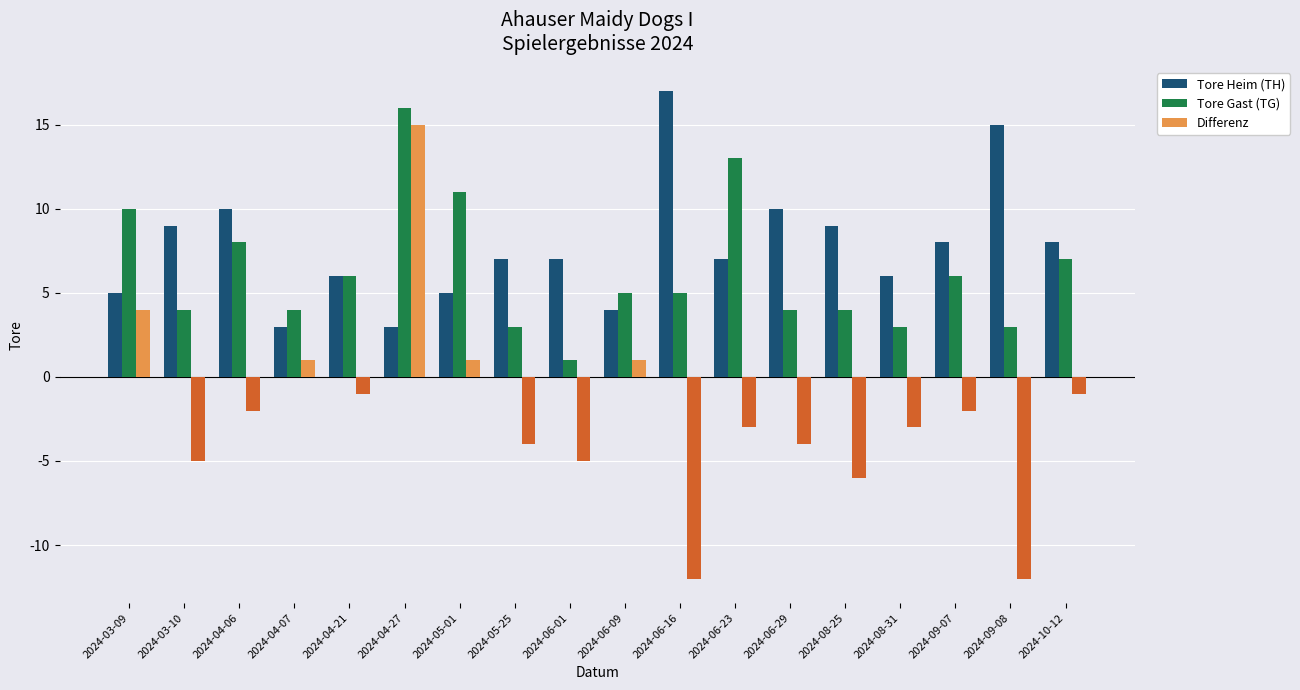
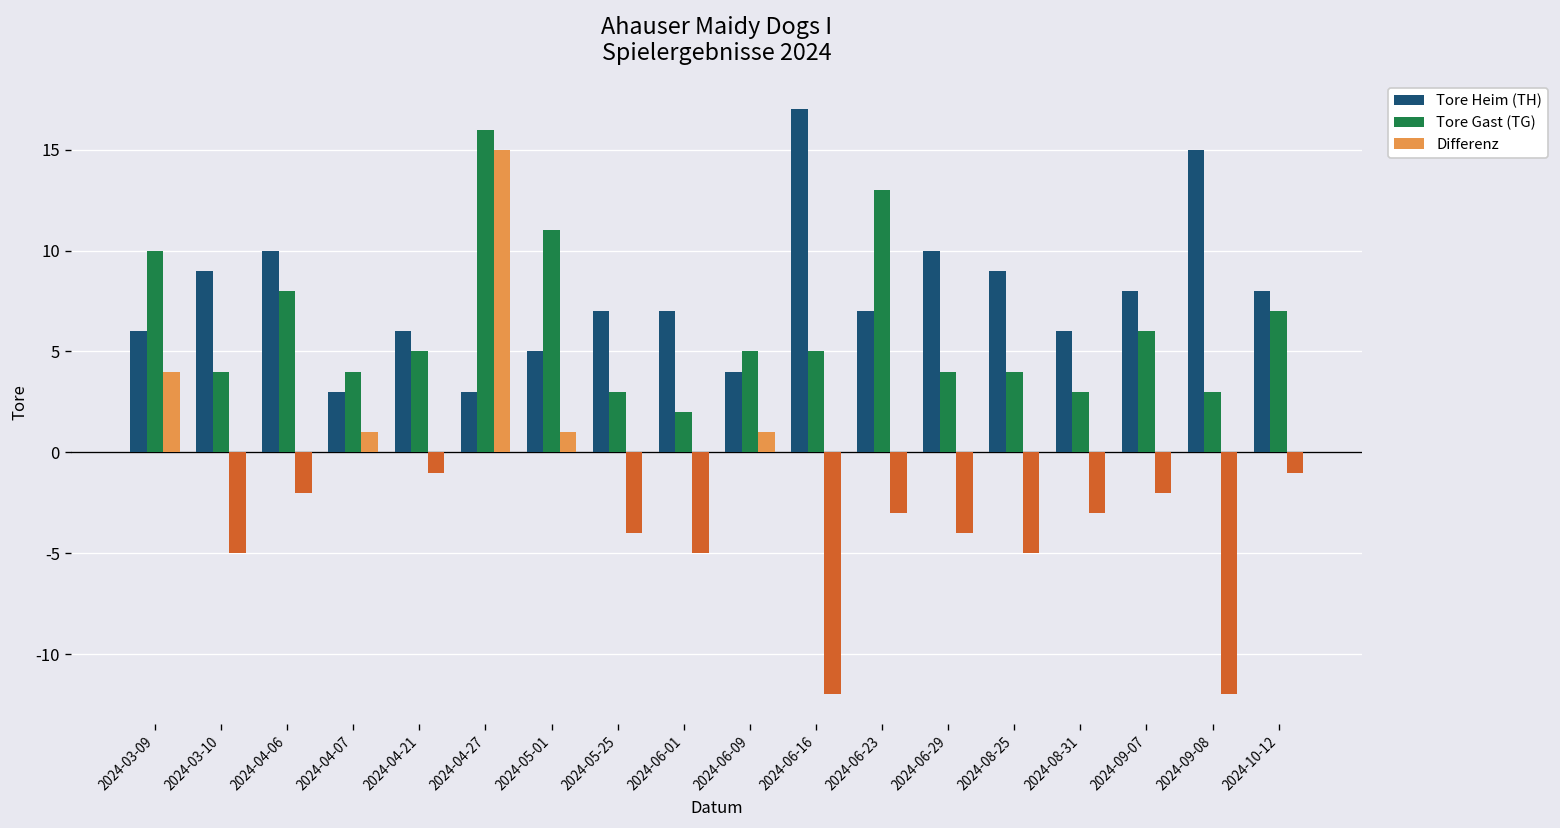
Tore Heim (TH), 2024-03-09: 5 -> 6
Tore Gast (TG), 2024-04-21: 6 -> 5
Tore Gast (TG), 2024-06-01: 1 -> 2
Differenz, 2024-08-25: -6 -> -5
